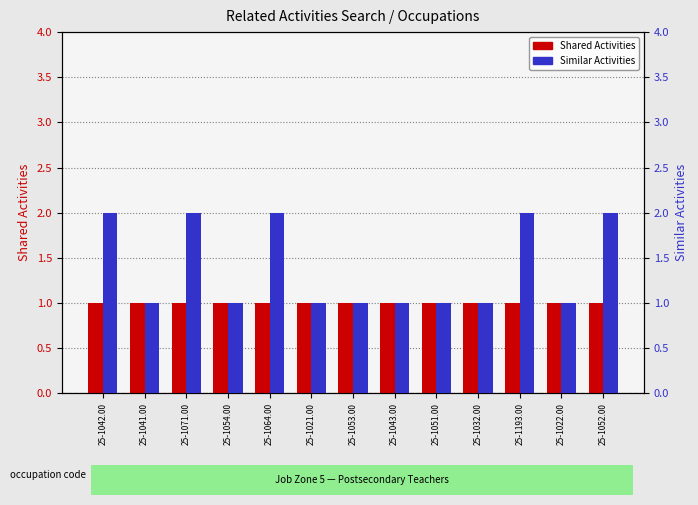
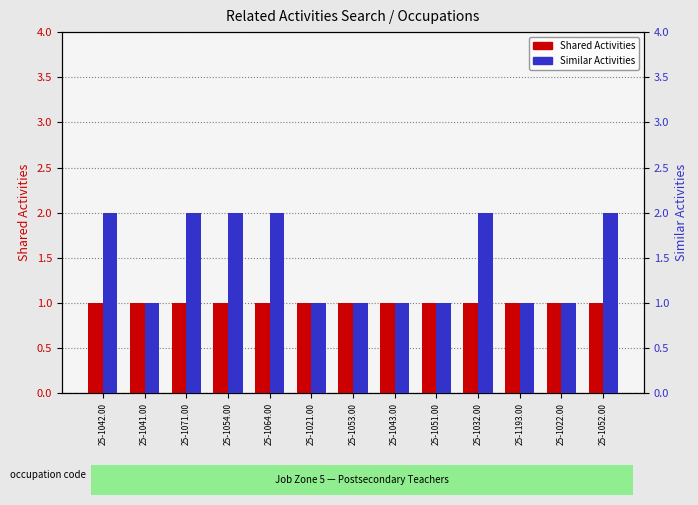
Similar Activities, 25-1054.00: 1 -> 2
Similar Activities, 25-1032.00: 1 -> 2
Similar Activities, 25-1193.00: 2 -> 1
